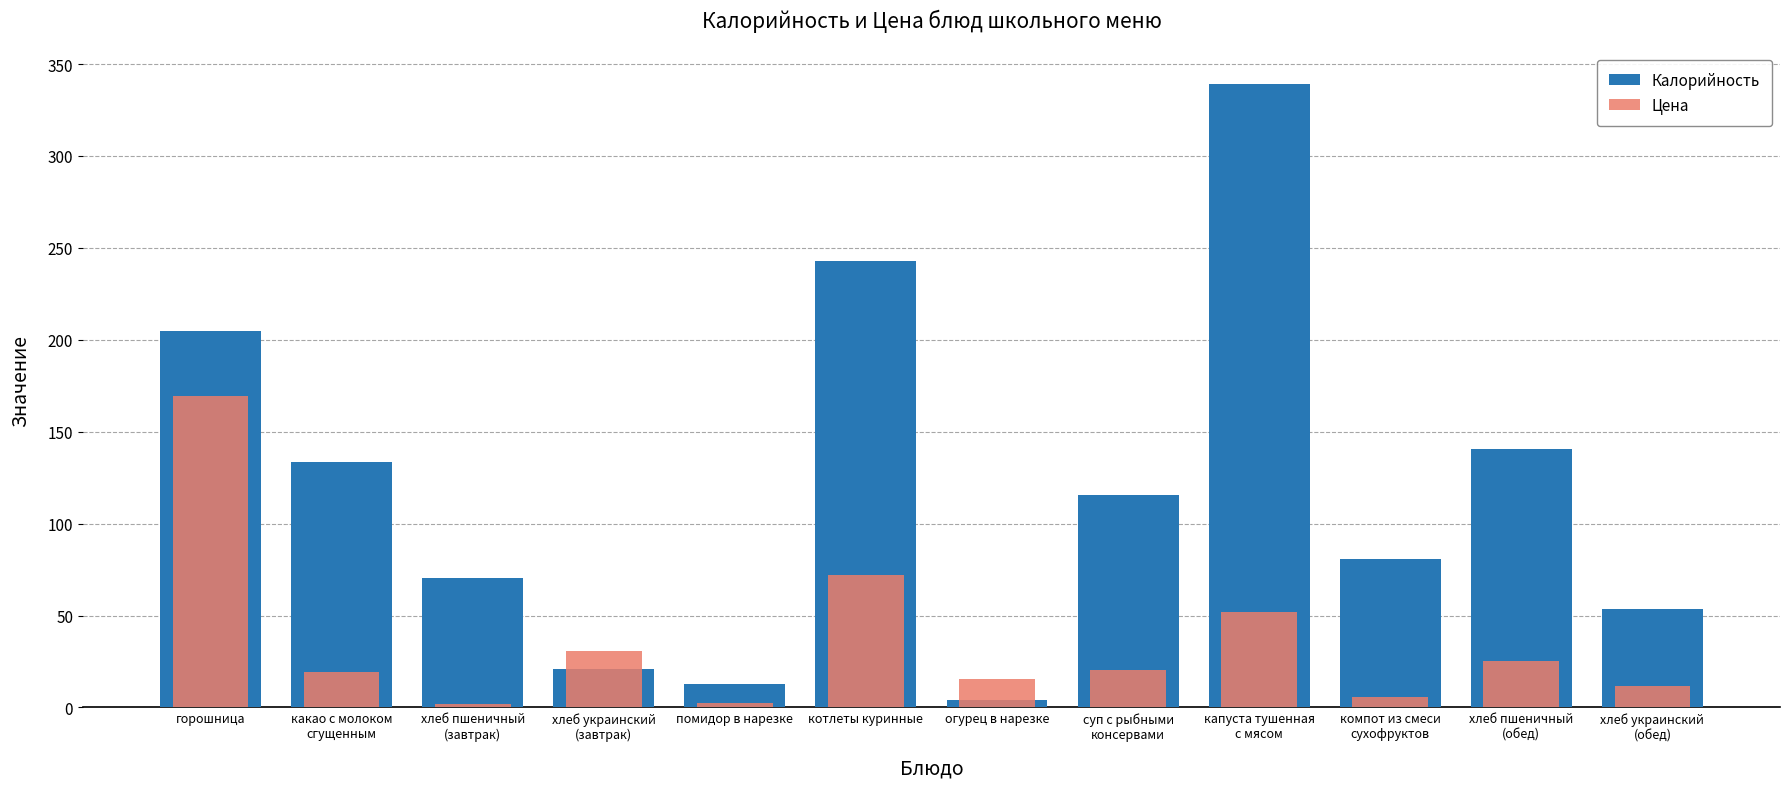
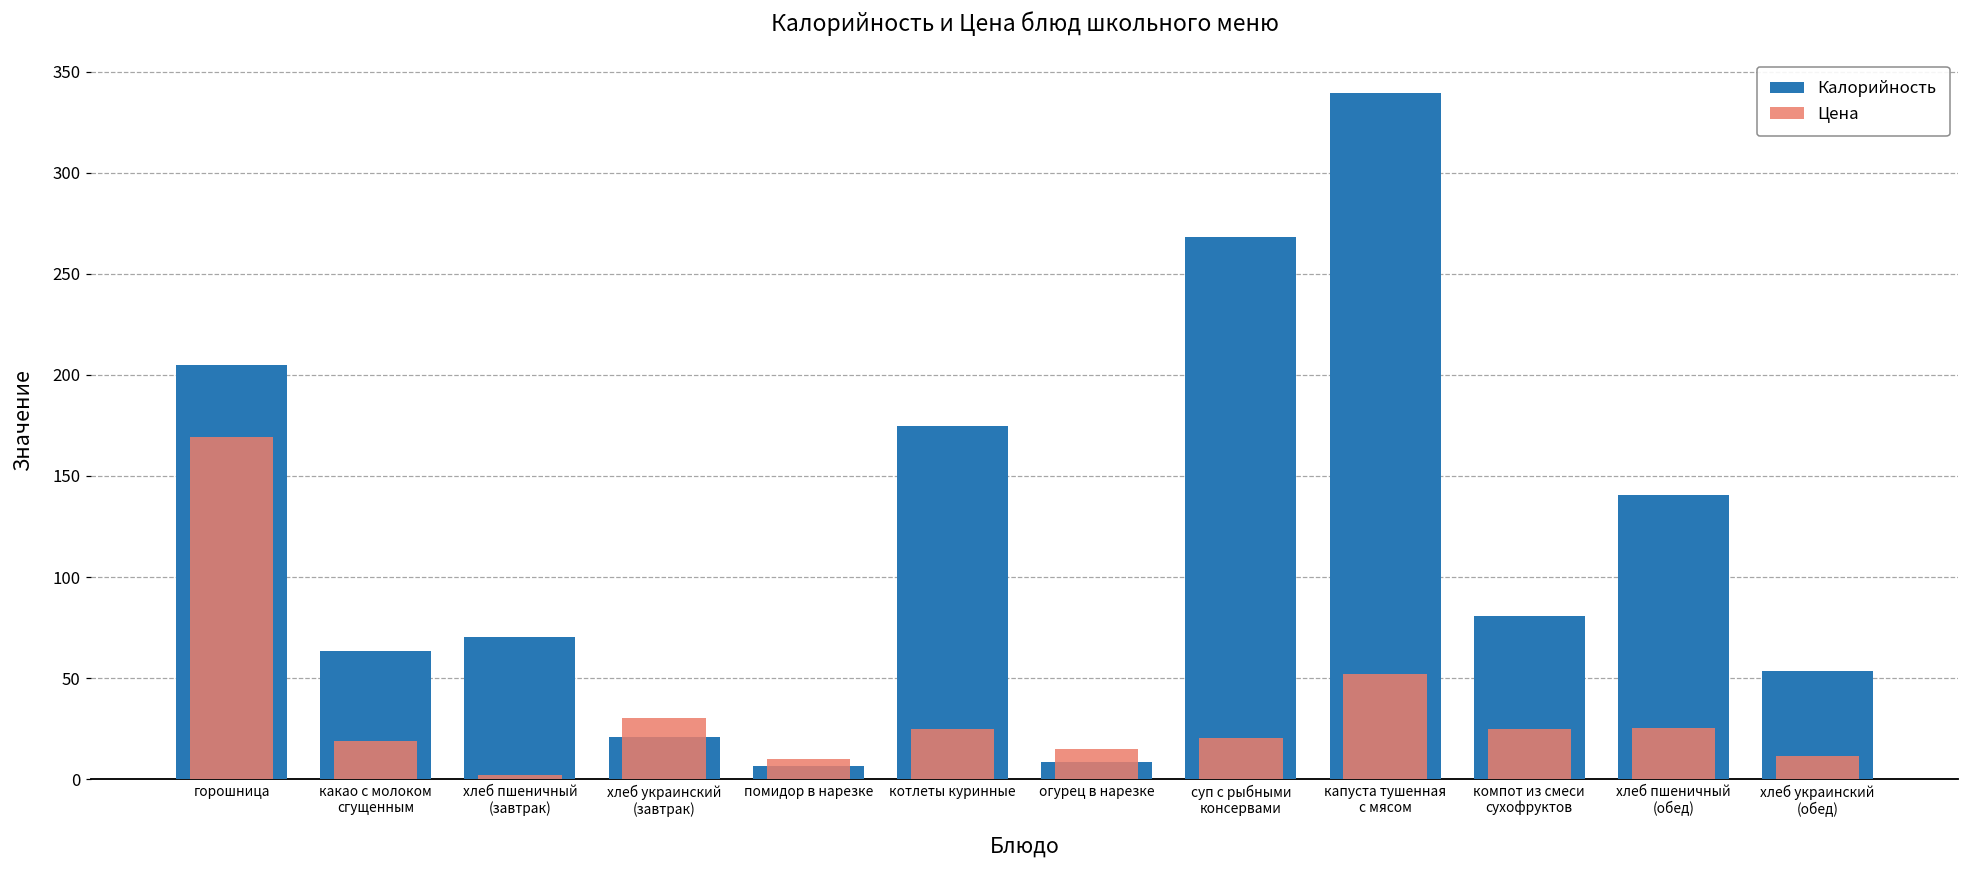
Калорийность, какао с молоком сгущенным: 133 -> 63
Калорийность, помидор в нарезке: 13 -> 6
Цена, помидор в нарезке: 2 -> 10
Калорийность, котлеты куринные: 243 -> 175
Цена, котлеты куринные: 72 -> 25
Калорийность, огурец в нарезке: 4 -> 9
Калорийность, суп с рыбными консервами: 116 -> 268
Цена, компот из смеси сухофруктов: 6 -> 25
